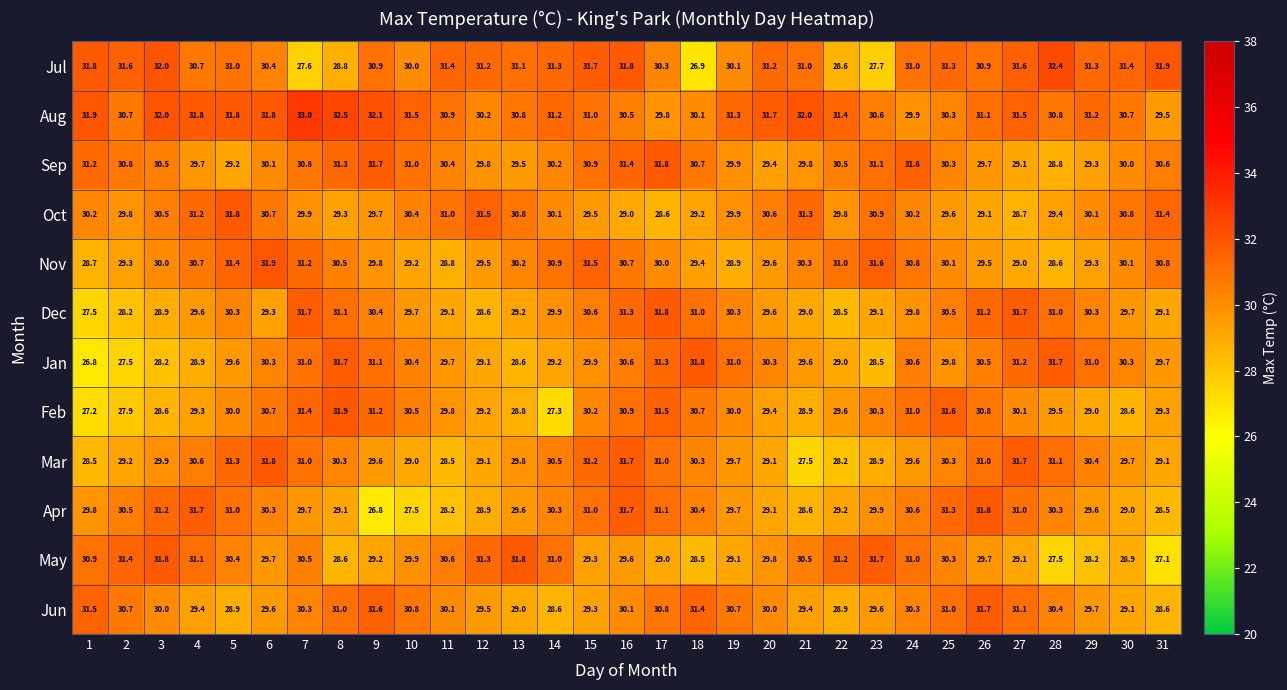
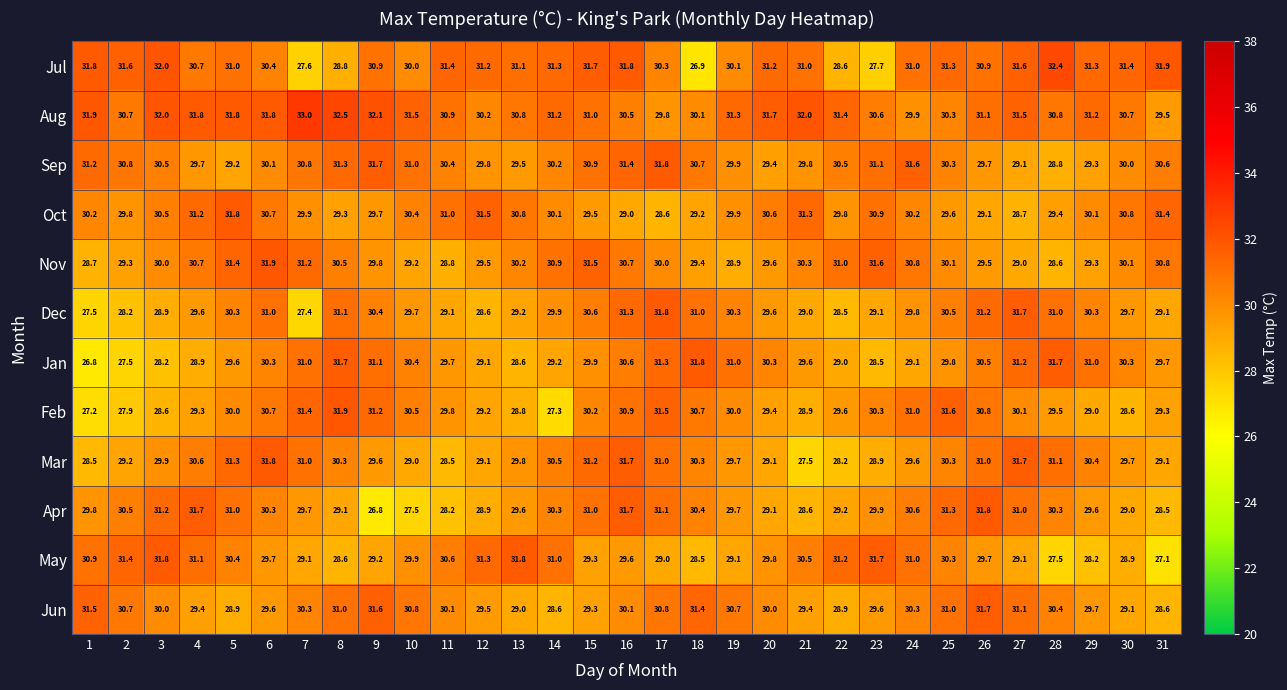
Dec, 6: 29.3 -> 31.0
Dec, 7: 31.7 -> 27.4
Jan, 24: 30.6 -> 29.1
May, 7: 30.5 -> 29.1
